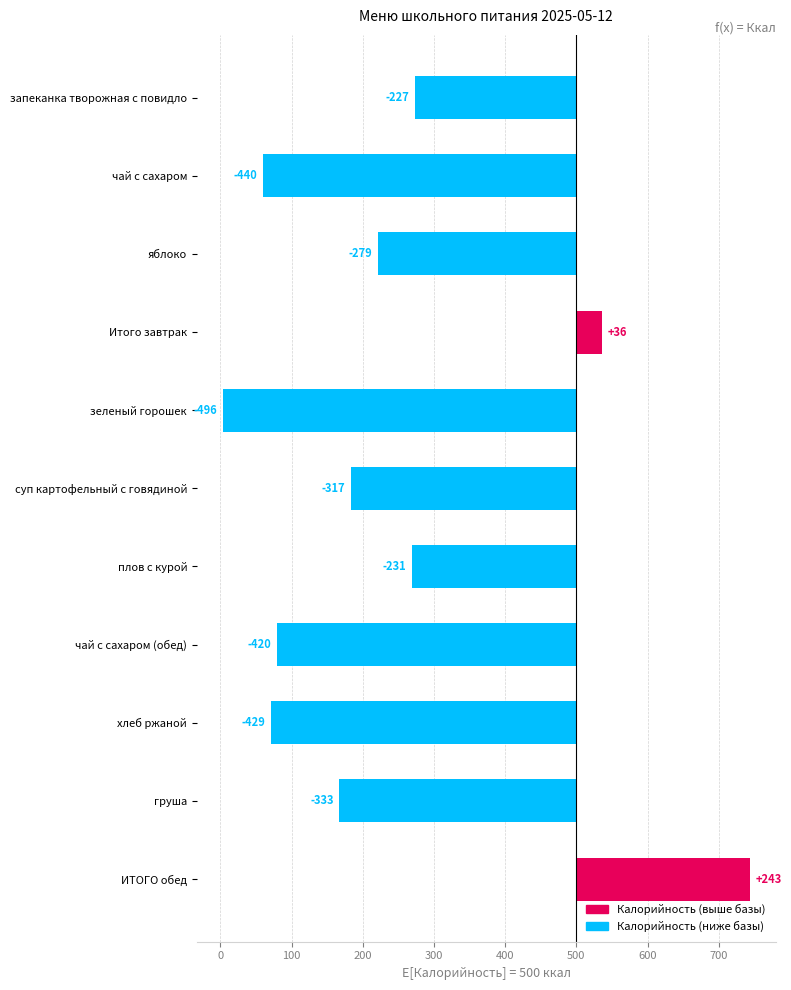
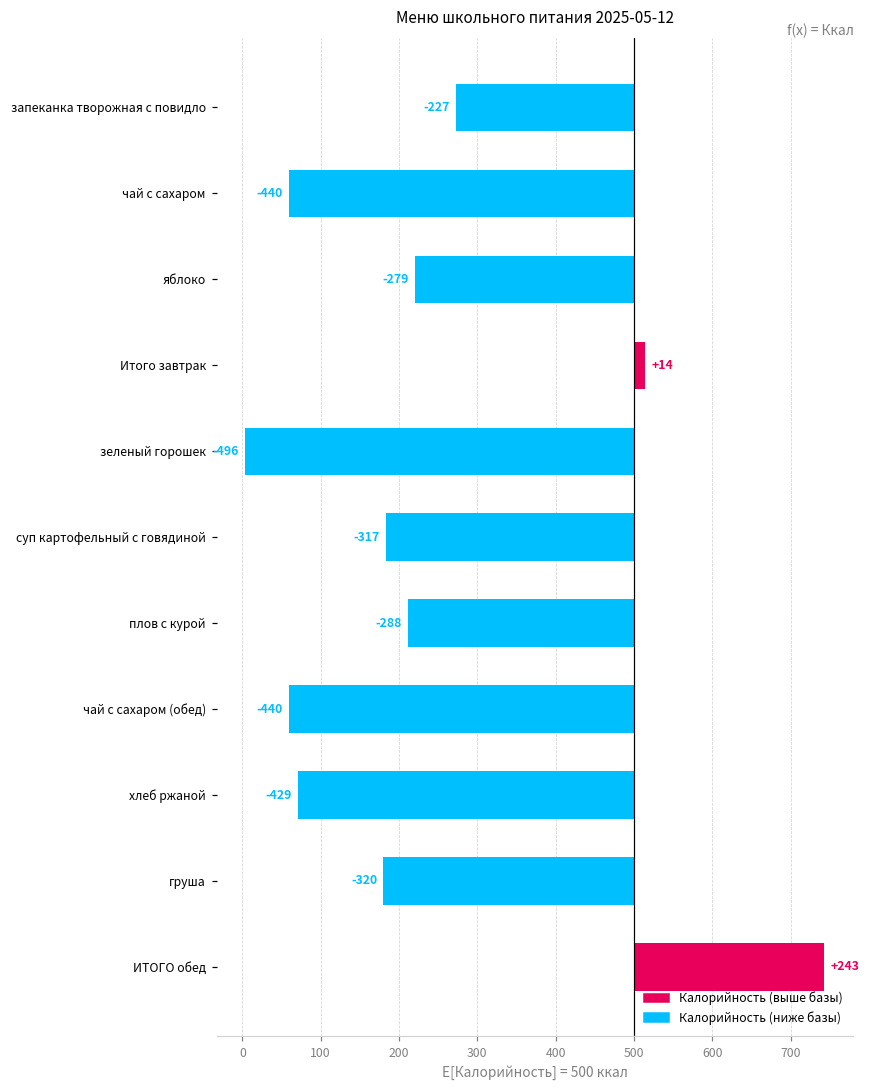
Итого завтрак: +36 -> +14
плов с курой: -231 -> -288
чай с сахаром (обед): -420 -> -440
груша: -333 -> -320
